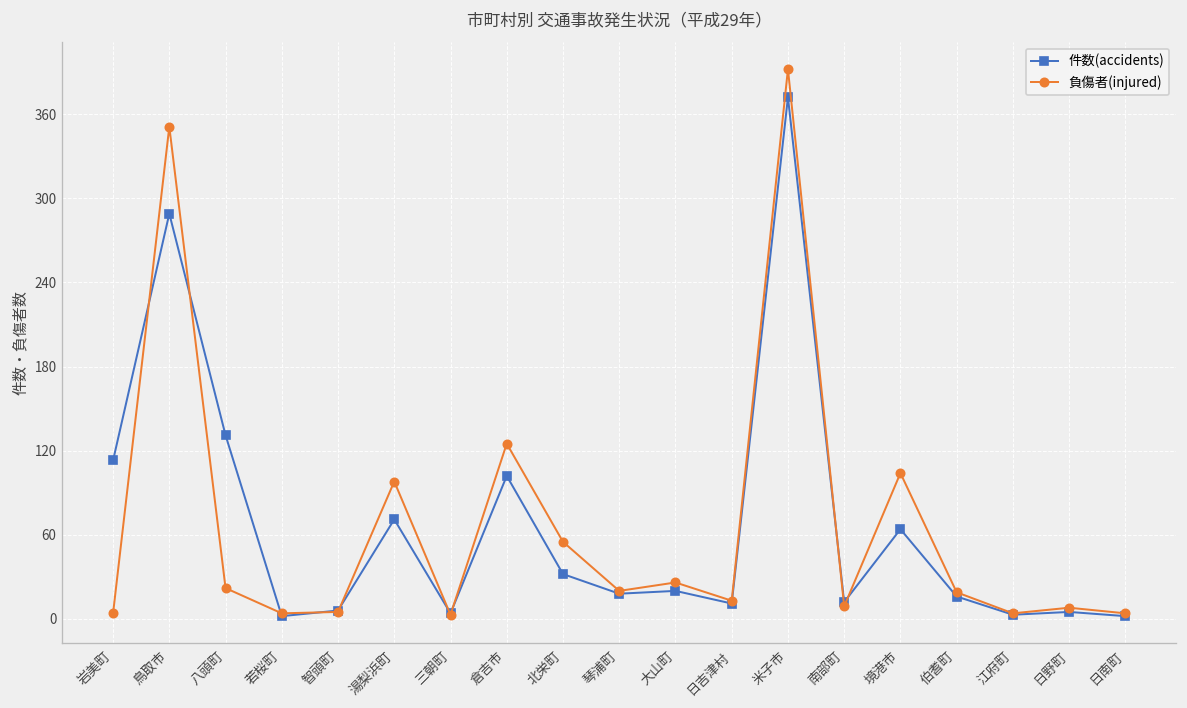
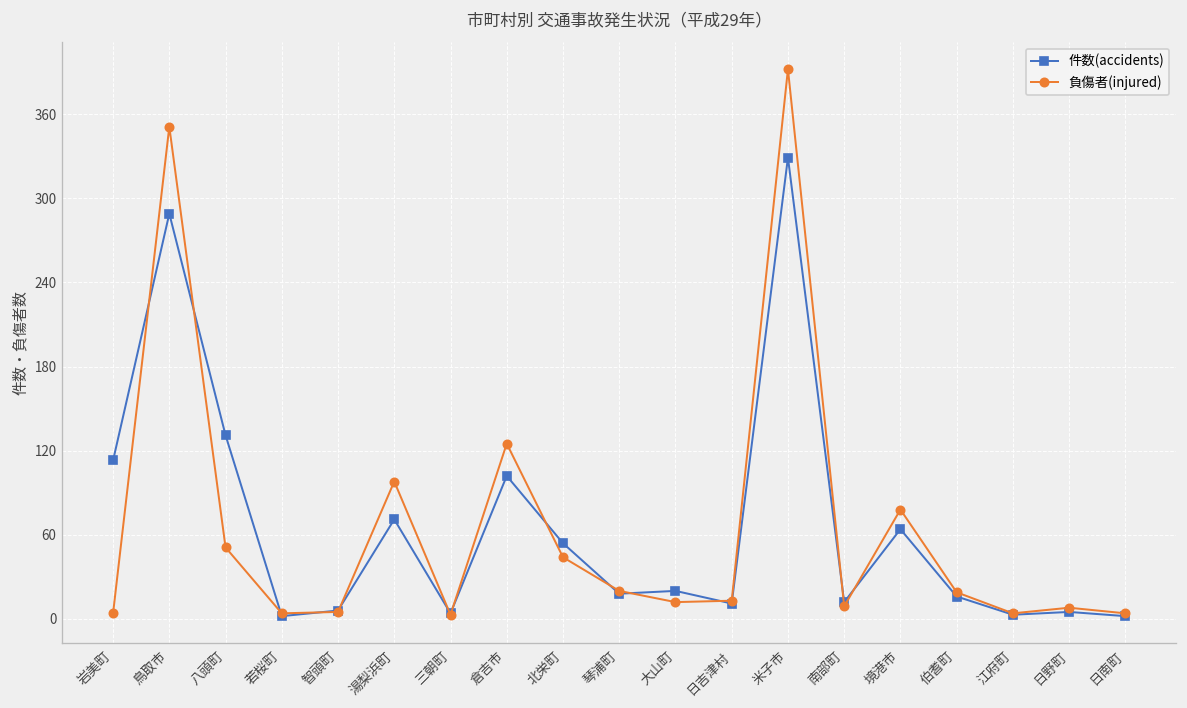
負傷者(injured), 八頭町: 22 -> 51
件数(accidents), 北栄町: 32 -> 54
負傷者(injured), 北栄町: 55 -> 44
負傷者(injured), 大山町: 26 -> 12
件数(accidents), 米子市: 372 -> 329
負傷者(injured), 境港市: 104 -> 78
